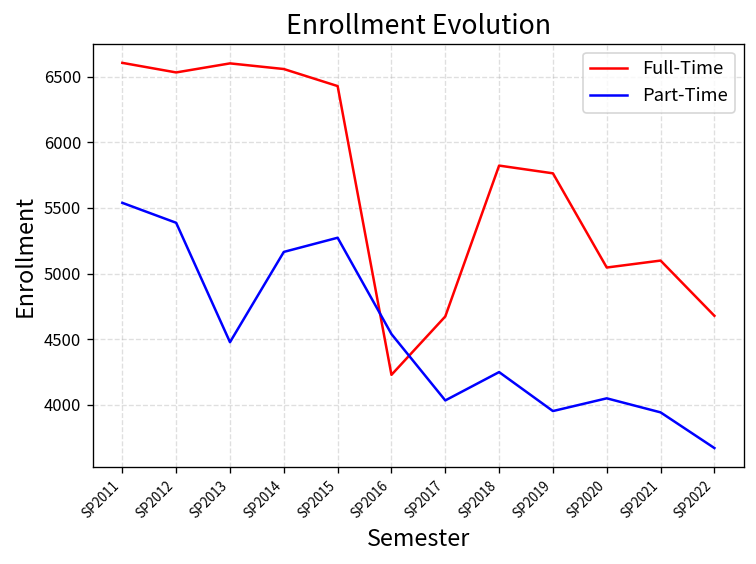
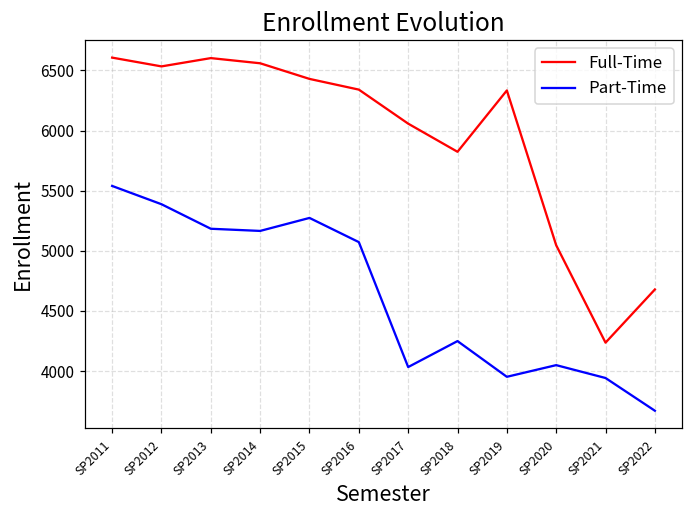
Part-Time, SP2013: 4480 -> 5180
Full-Time, SP2016: 4230 -> 6340
Part-Time, SP2016: 4540 -> 5070
Full-Time, SP2017: 4670 -> 6060
Full-Time, SP2019: 5760 -> 6330
Full-Time, SP2021: 5100 -> 4240
